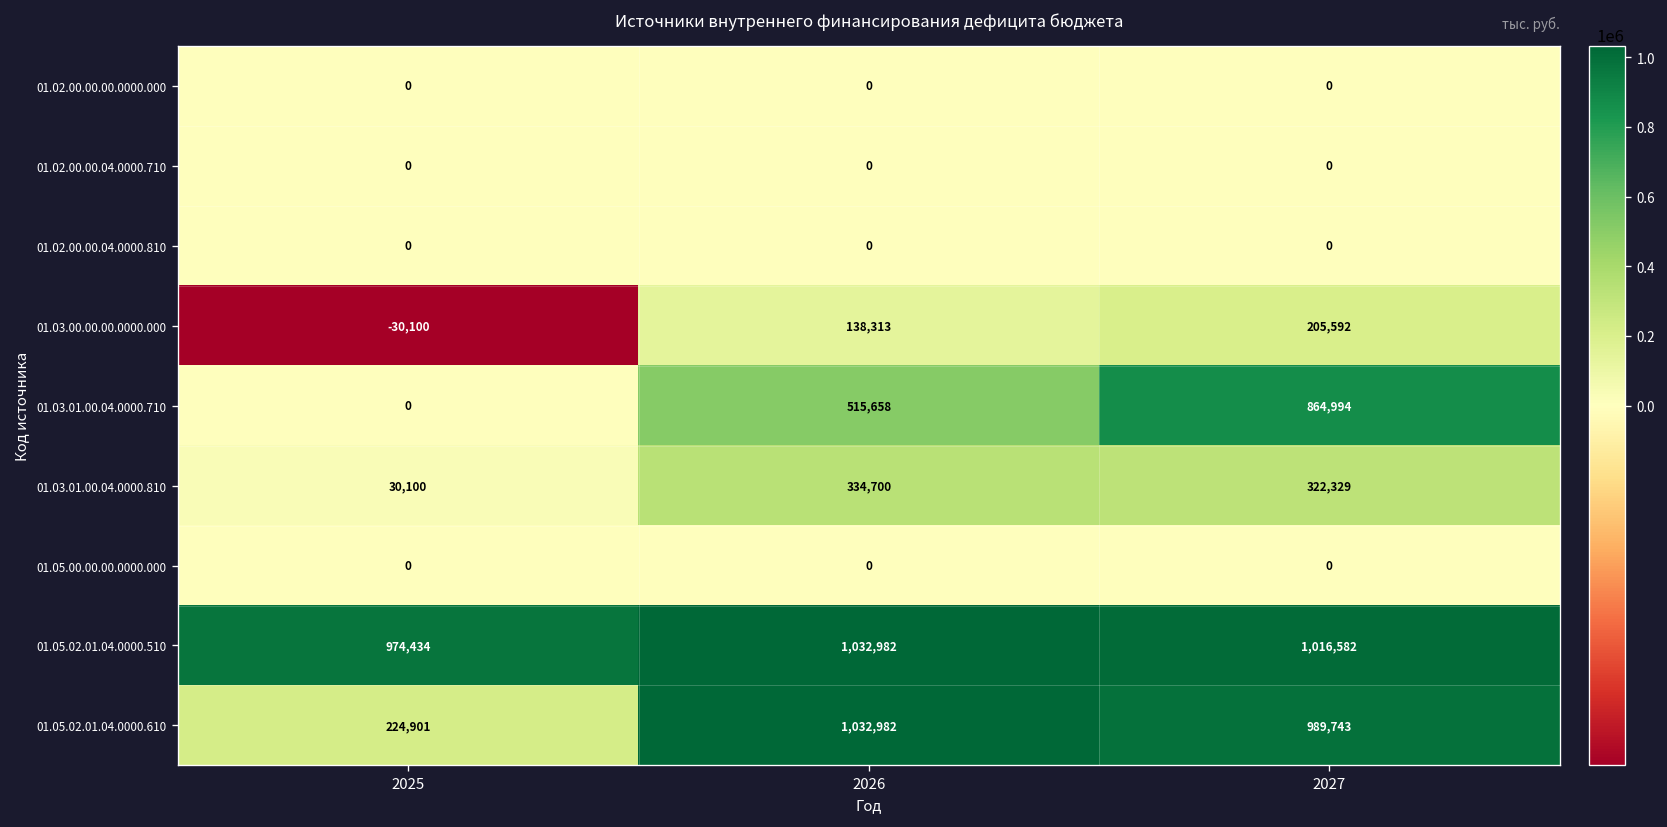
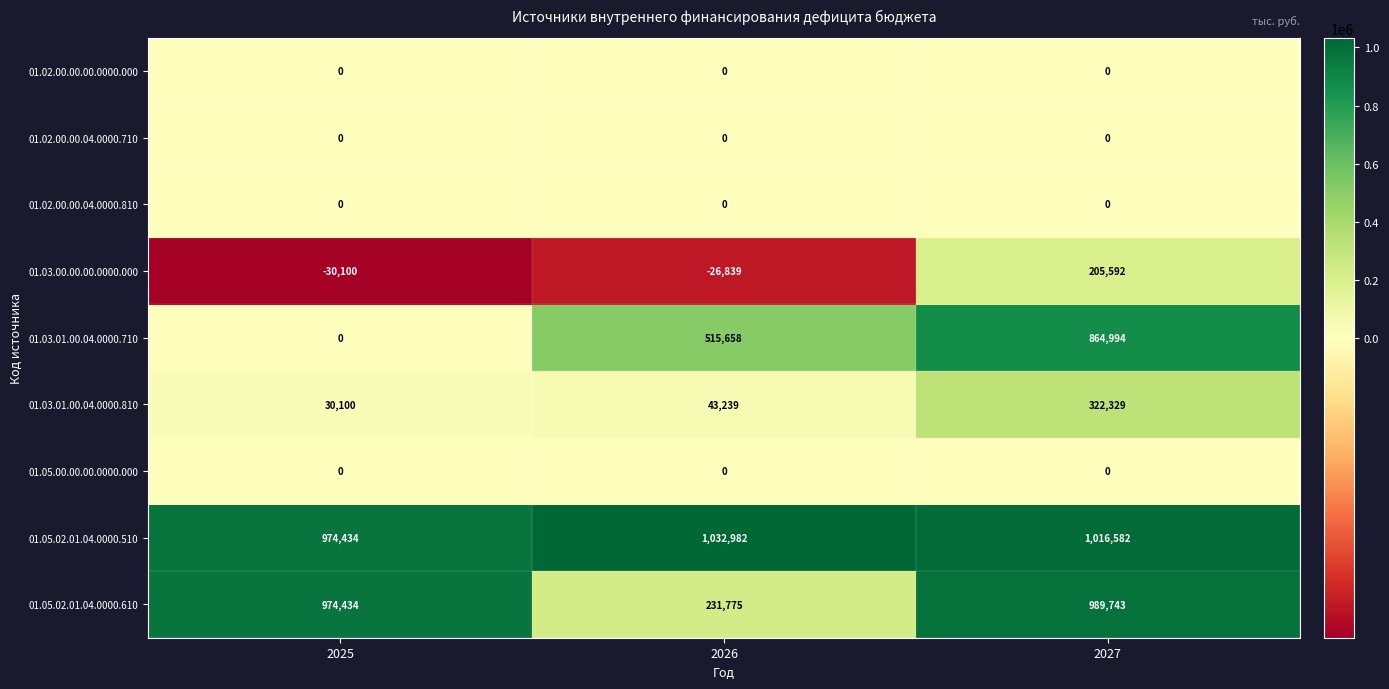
01.03.00.00.00.0000.000, 2026: 138,313 -> -26,839
01.03.01.00.04.0000.810, 2026: 334,700 -> 43,239
01.05.02.01.04.0000.610, 2025: 224,901 -> 974,434
01.05.02.01.04.0000.610, 2026: 1,032,982 -> 231,775
